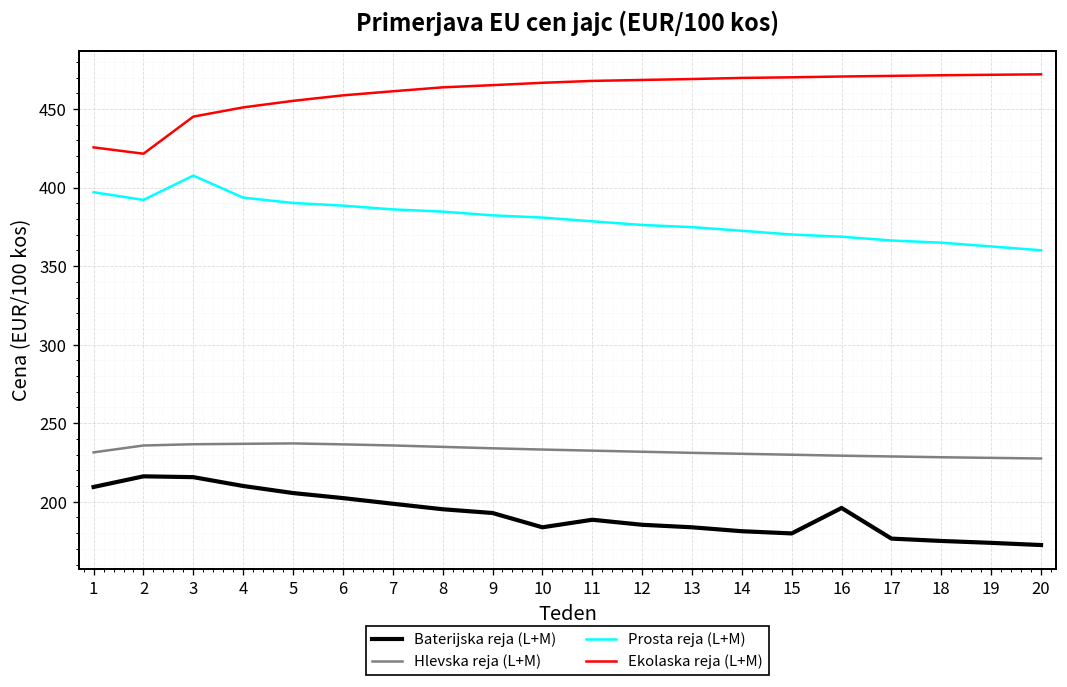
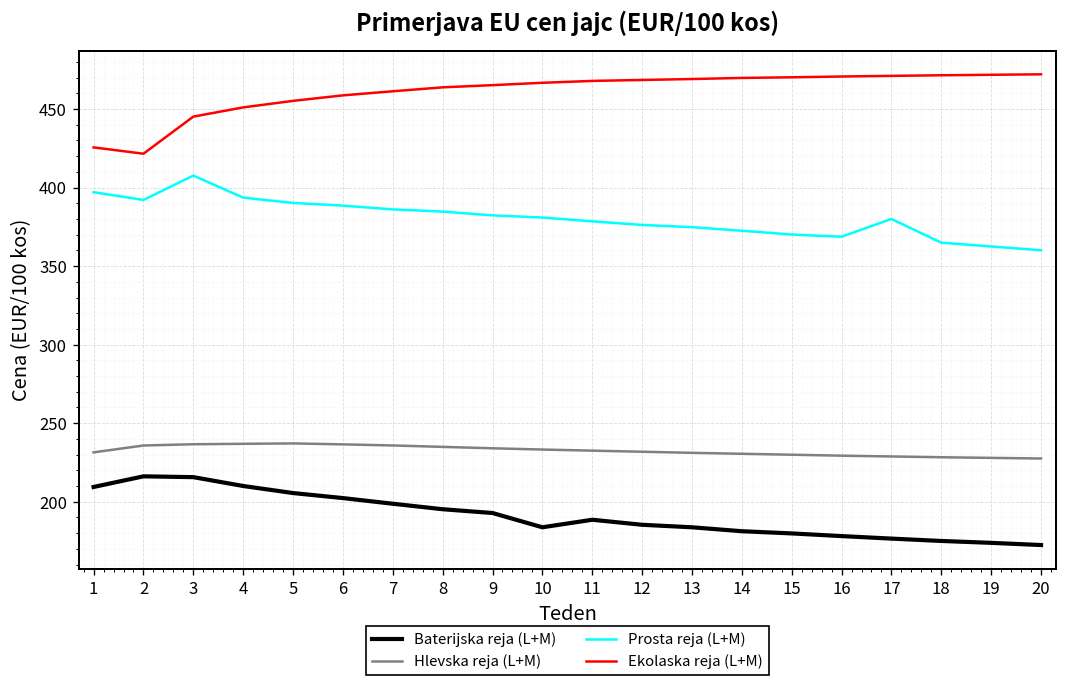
Baterijska reja (L+M), 16: 196 -> 178
Prosta reja (L+M), 17: 366 -> 380
